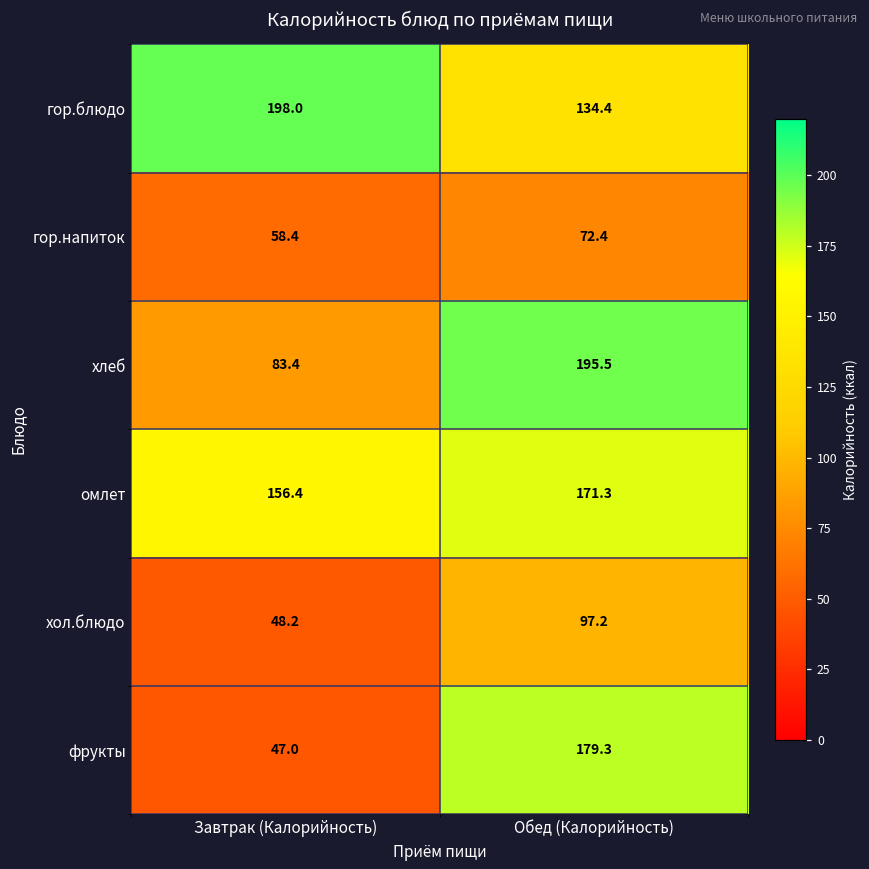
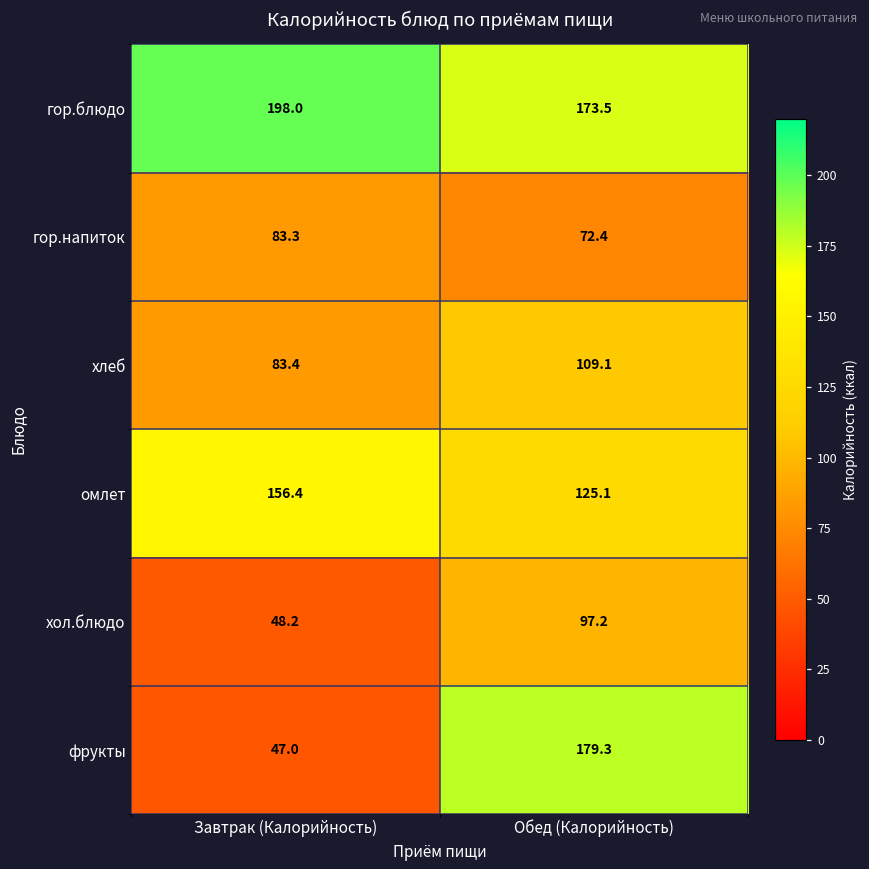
гор.блюдо, Обед (Калорийность): 134.4 -> 173.5
гор.напиток, Завтрак (Калорийность): 58.4 -> 83.3
хлеб, Обед (Калорийность): 195.5 -> 109.1
омлет, Обед (Калорийность): 171.3 -> 125.1
